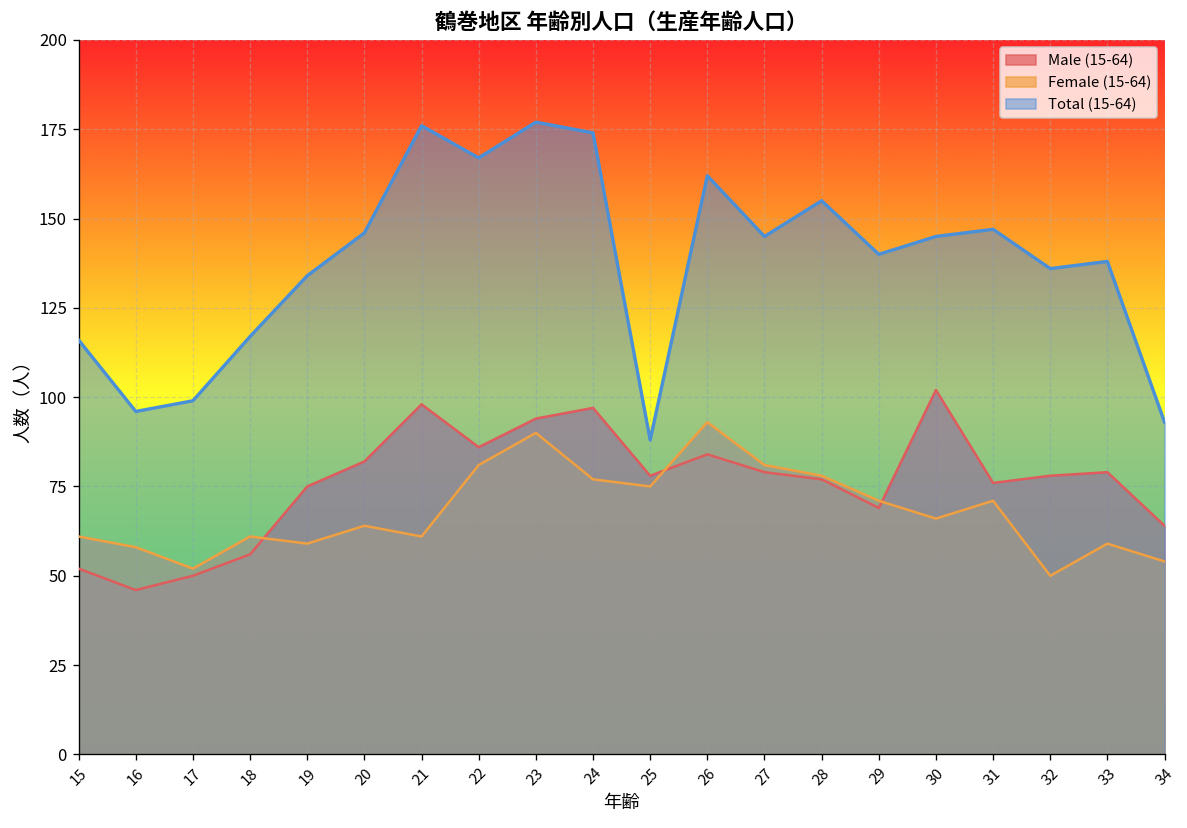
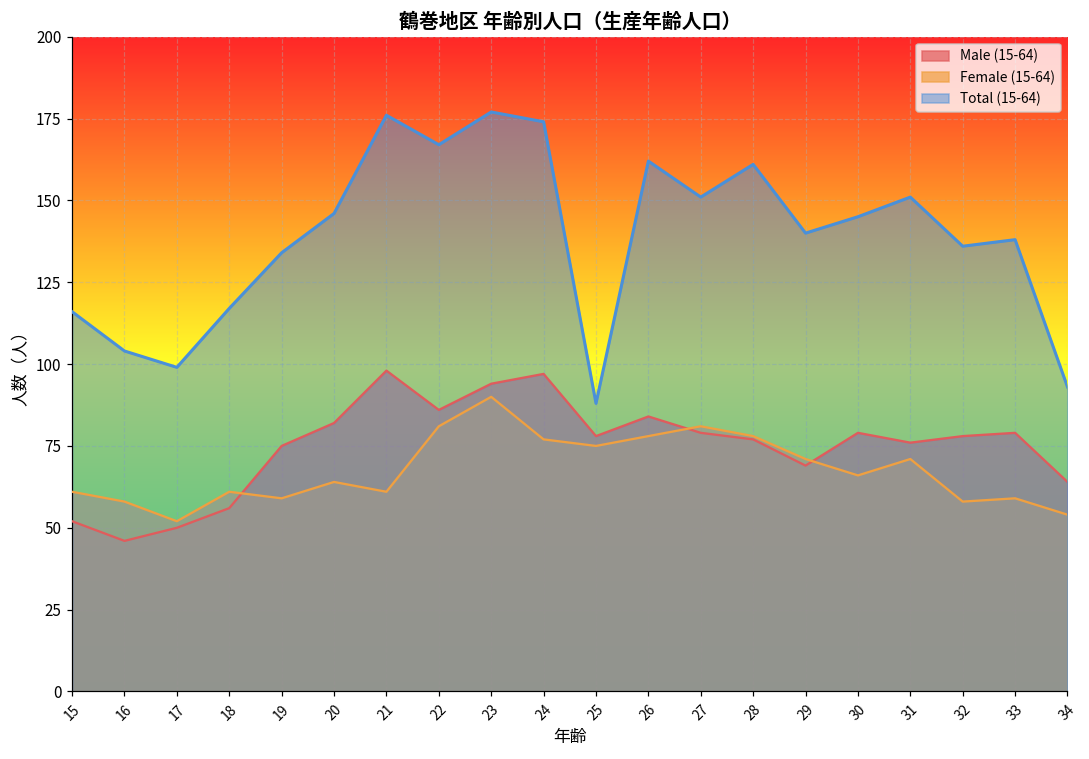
Total (15-64), 16: 96 -> 104
Female (15-64), 26: 93 -> 78
Total (15-64), 27: 145 -> 151
Total (15-64), 28: 155 -> 161
Male (15-64), 30: 102 -> 79
Total (15-64), 31: 147 -> 151
Female (15-64), 32: 50 -> 58
